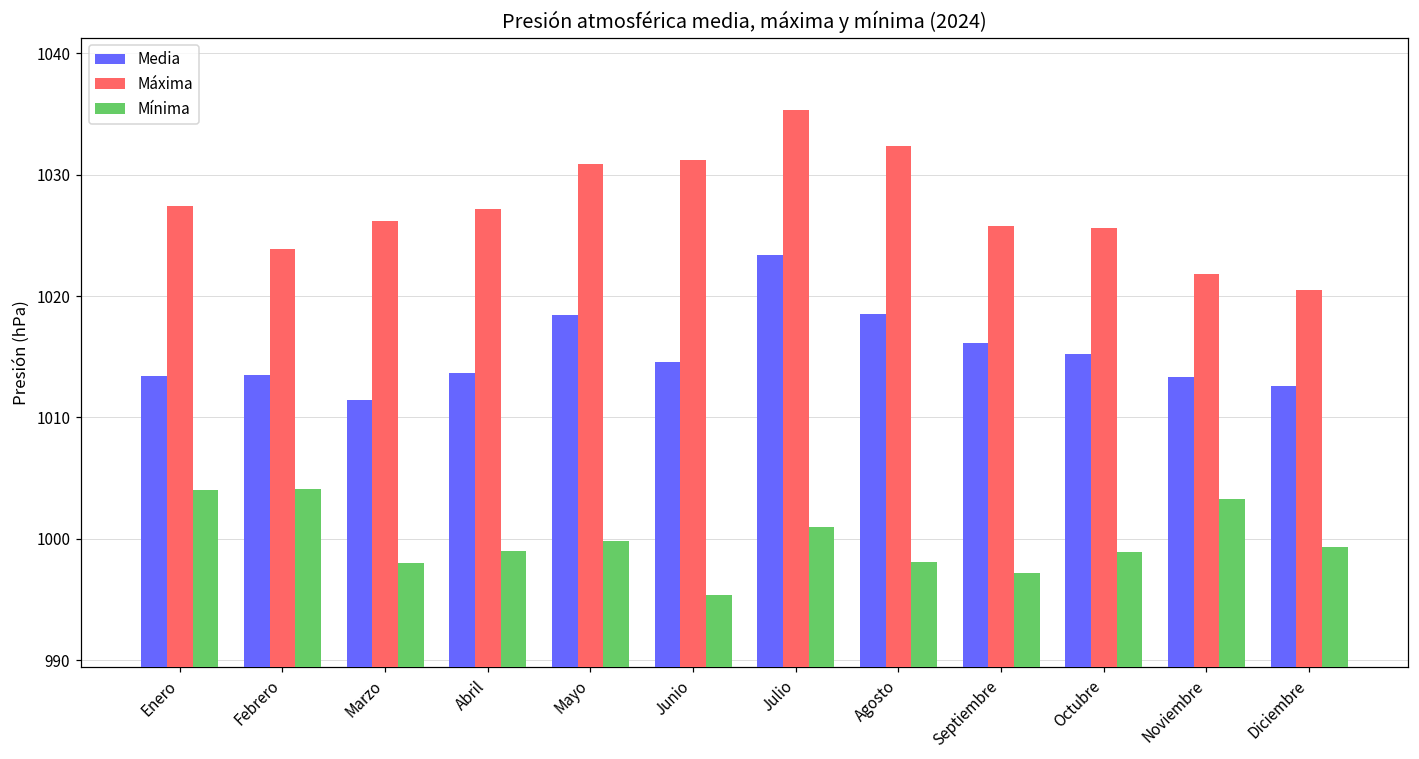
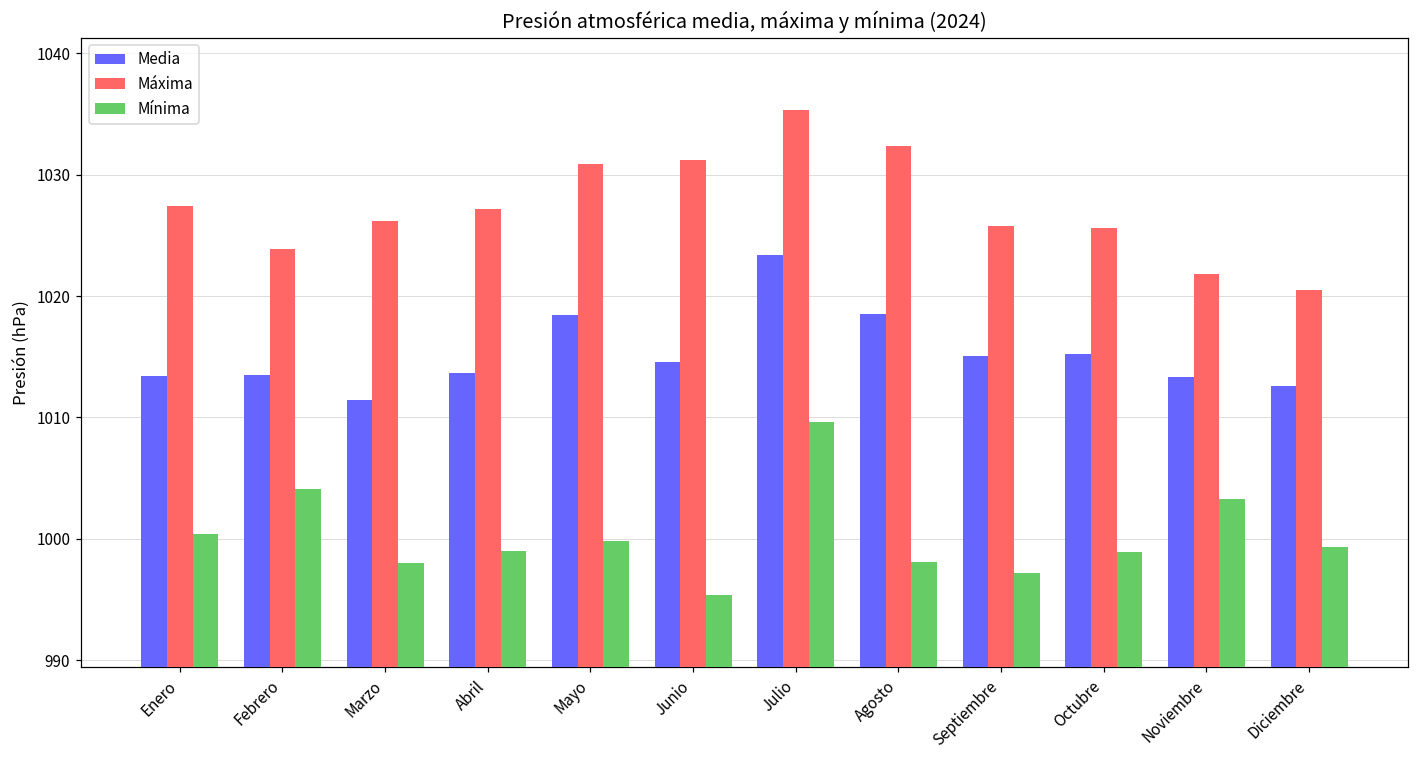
Mínima, Enero: 1004.0 -> 1000.4
Mínima, Julio: 1001.0 -> 1009.6
Media, Septiembre: 1016.1 -> 1015.1
